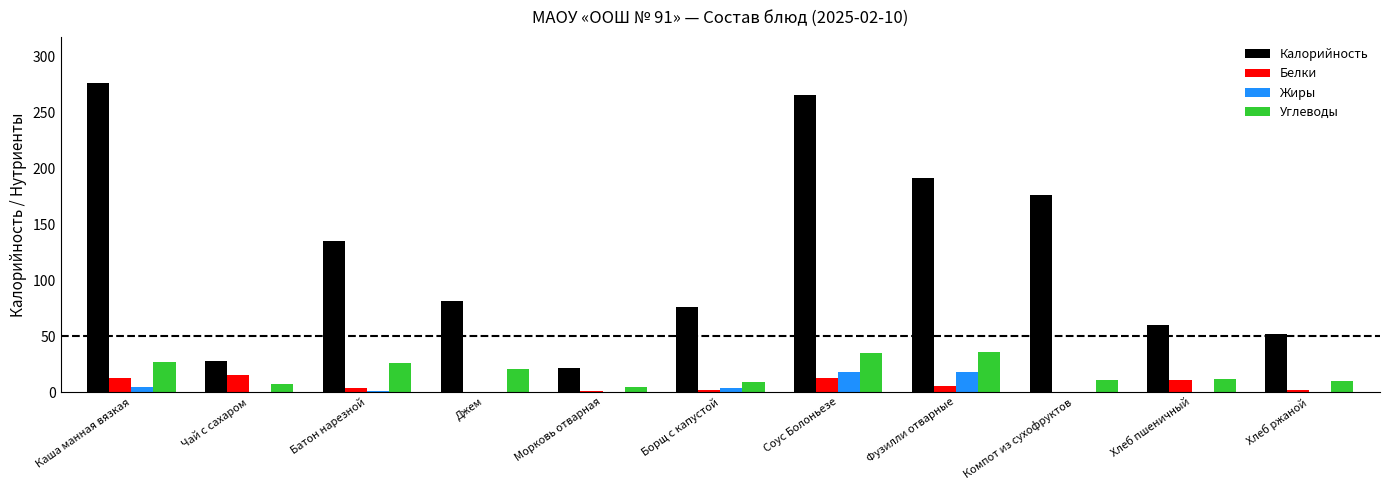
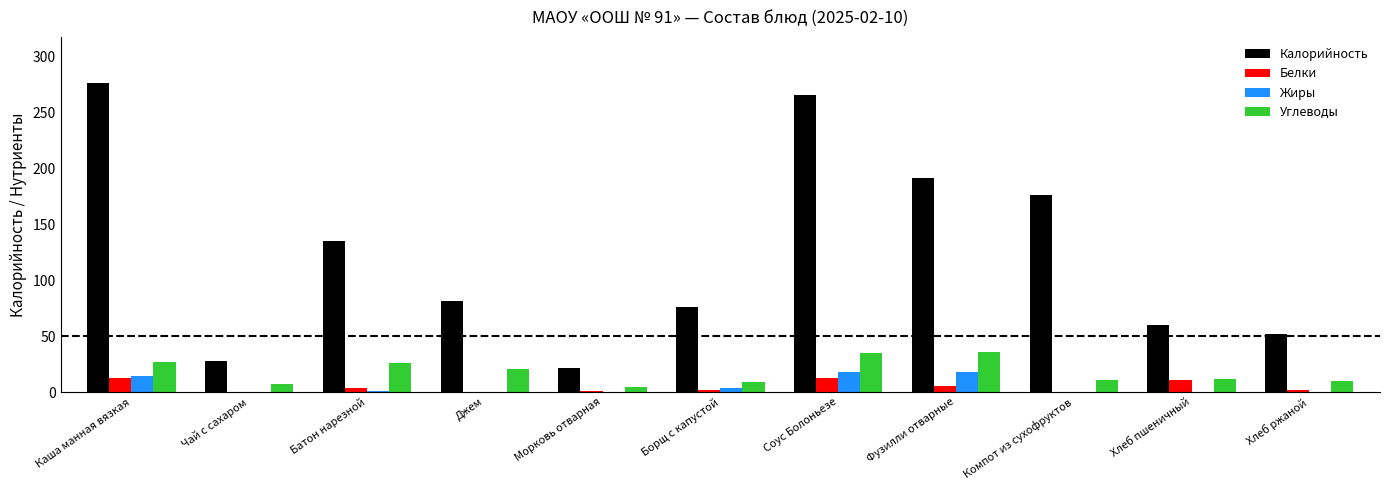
Жиры, Каша манная вязкая: 4 -> 15
Белки, Чай с сахаром: 16 -> 0
